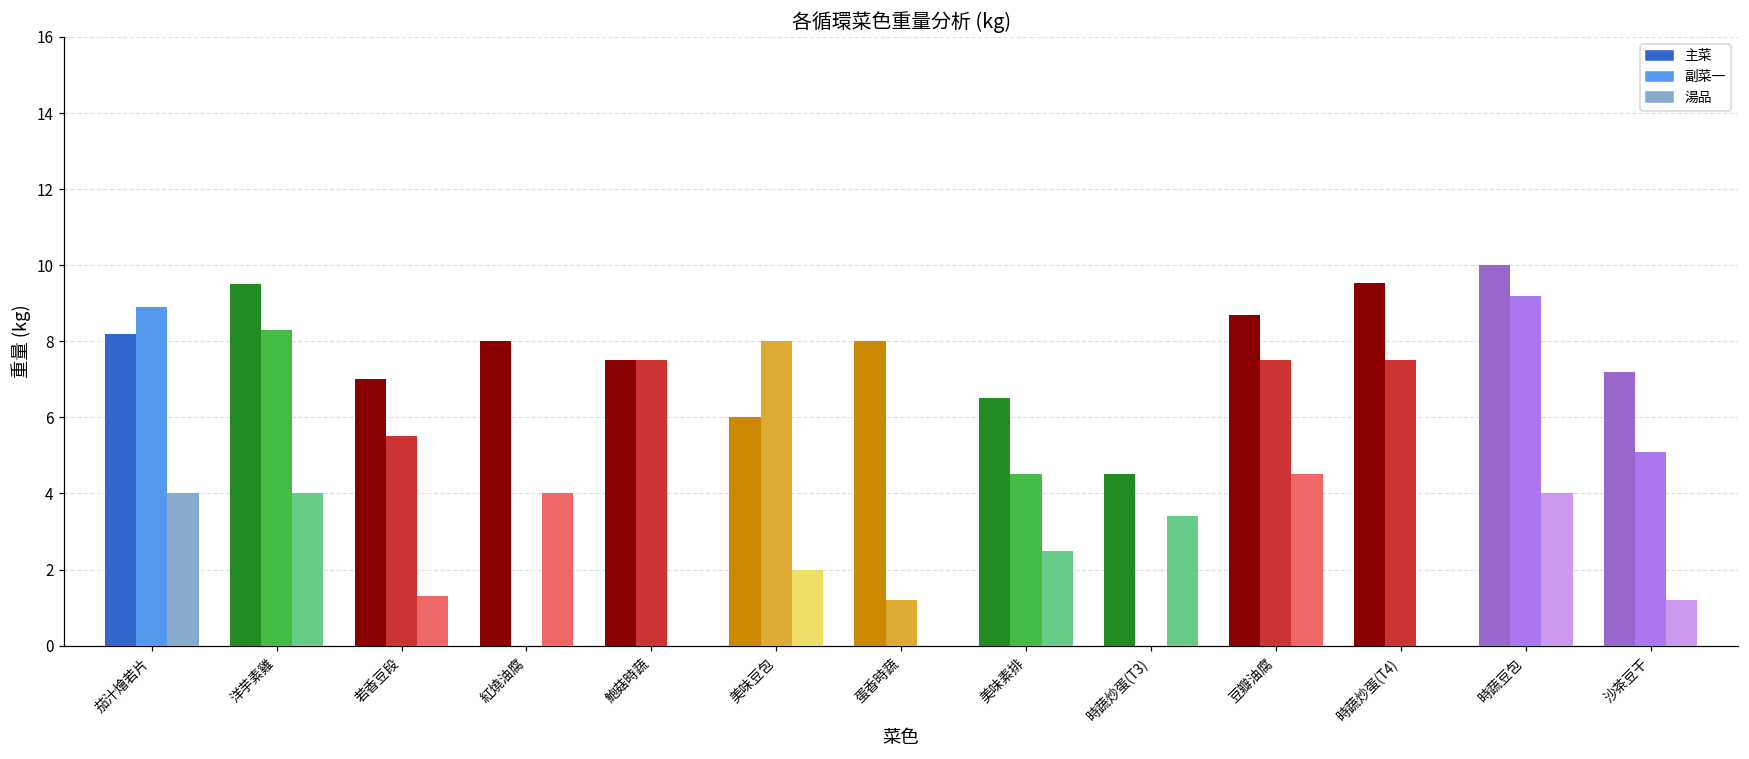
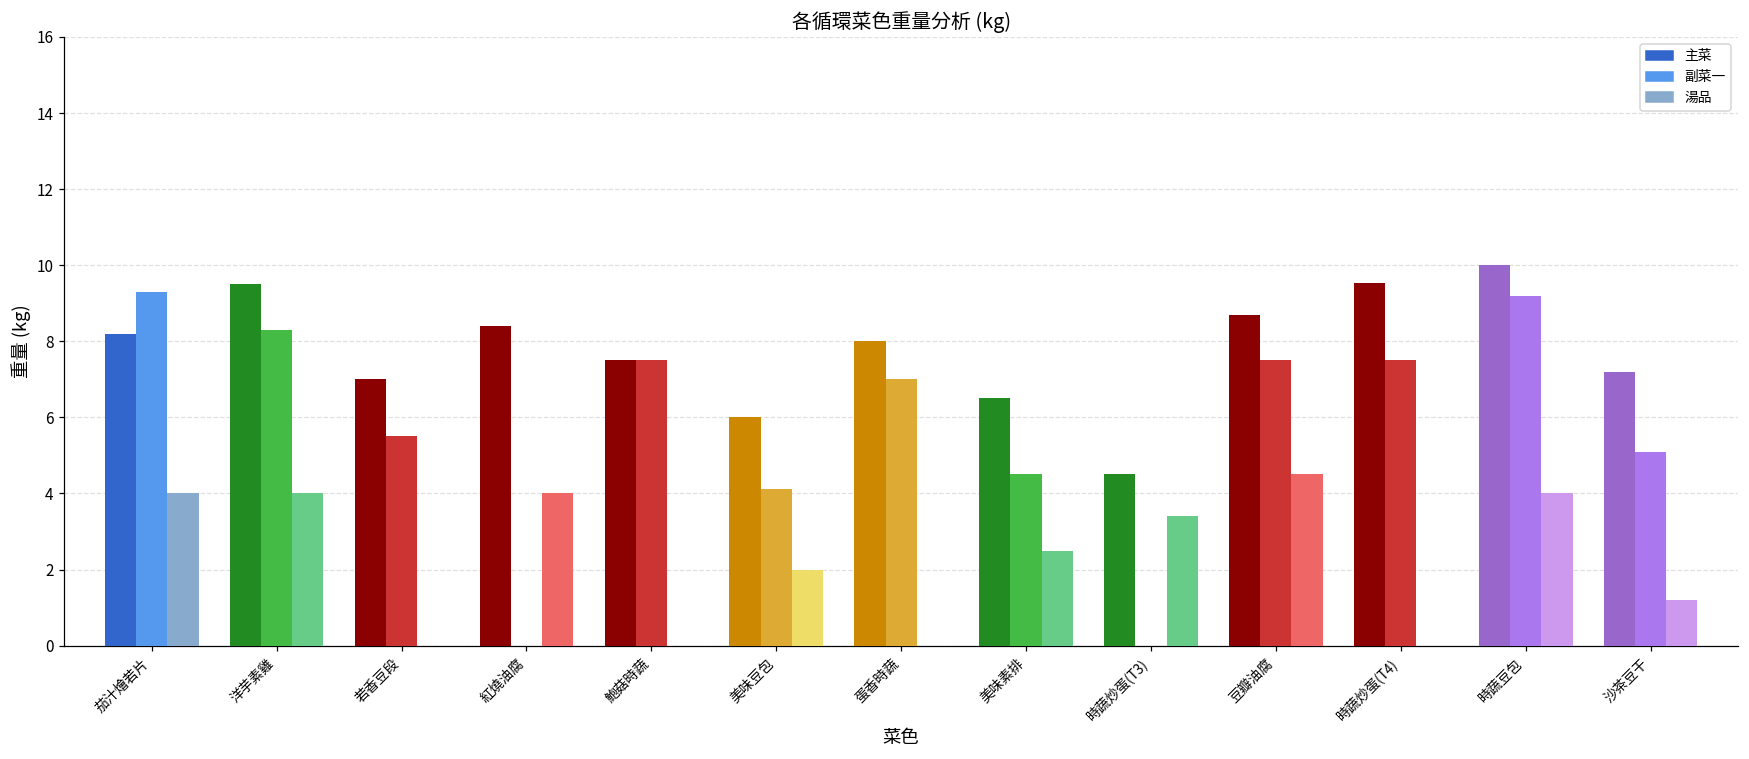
副菜一, 茄汁燴若片: 8.9 -> 9.3
湯品, 若香豆段: 1.3 -> 0.0
主菜, 紅燒油腐: 8.0 -> 8.4
副菜一, 美味豆包: 8.0 -> 4.1
副菜一, 蛋香時蔬: 1.2 -> 7.0
